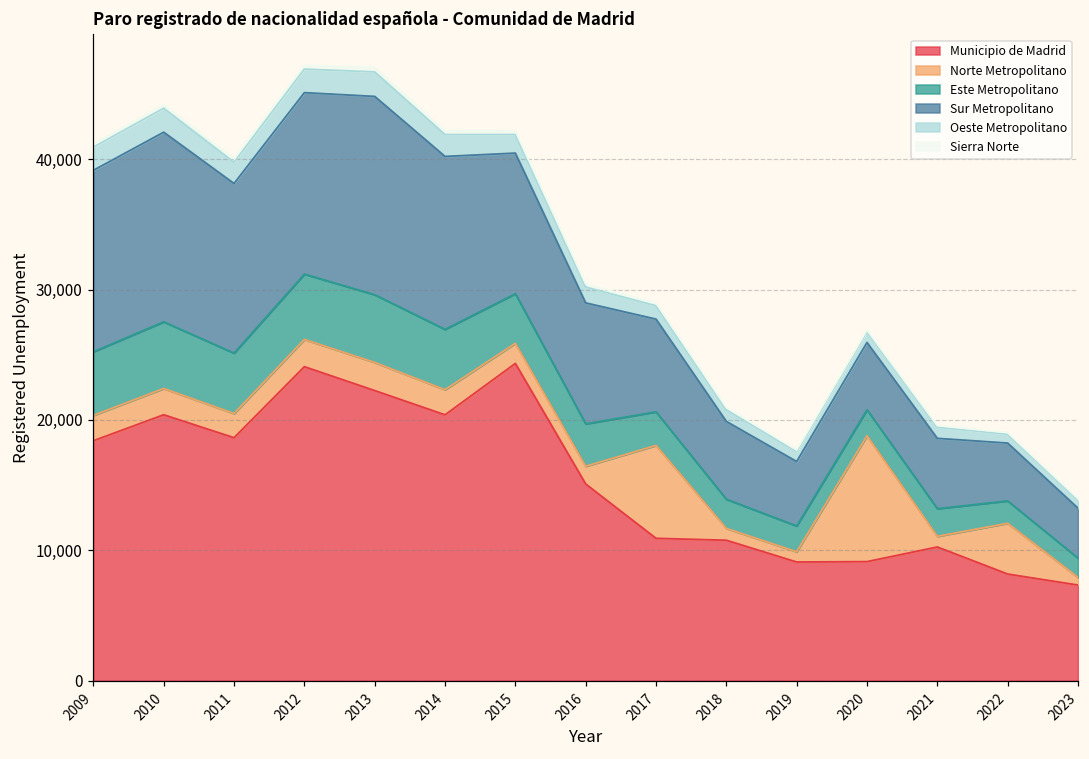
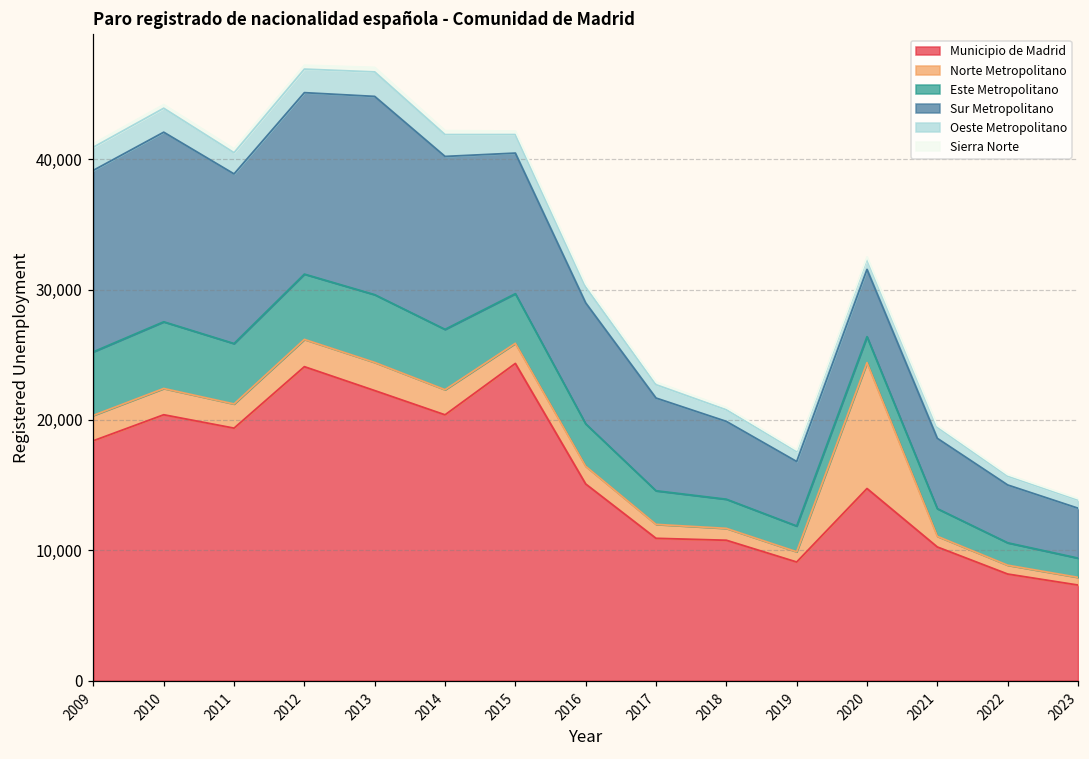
Municipio de Madrid, 2011: 18,600 -> 19,400
Norte Metropolitano, 2017: 7,100 -> 1,100
Municipio de Madrid, 2020: 9,100 -> 14,700
Norte Metropolitano, 2022: 3,900 -> 700
